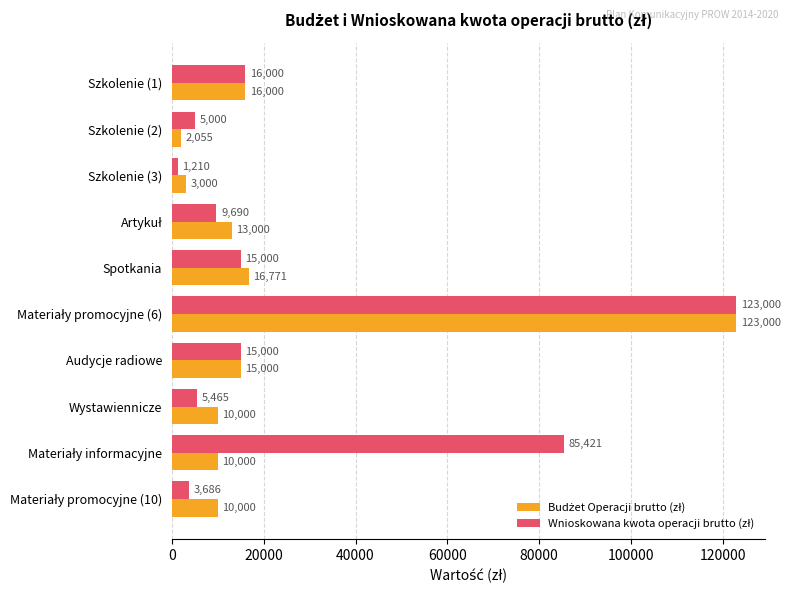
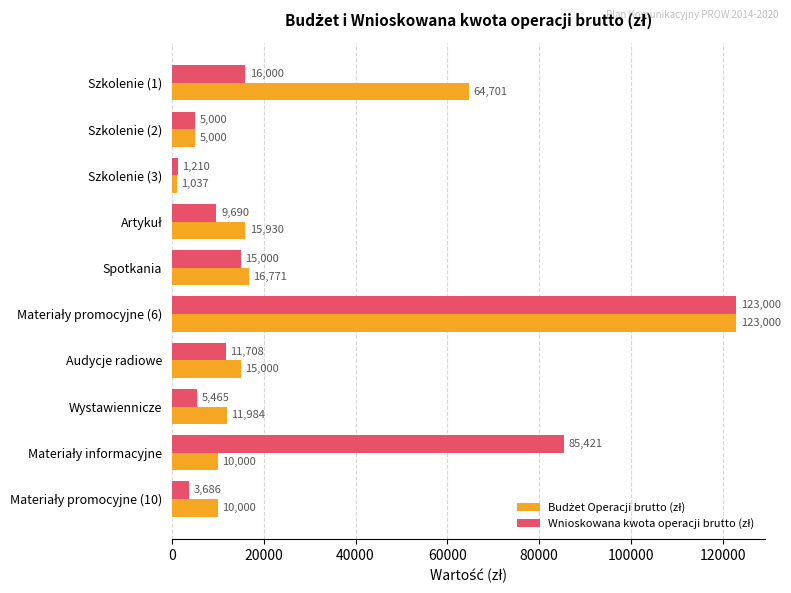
Budżet Operacji brutto (zł), Szkolenie (1): 16,000 -> 64,701
Budżet Operacji brutto (zł), Szkolenie (2): 2,055 -> 5,000
Budżet Operacji brutto (zł), Szkolenie (3): 3,000 -> 1,037
Budżet Operacji brutto (zł), Artykuł: 13,000 -> 15,930
Wnioskowana kwota operacji brutto (zł), Audycje radiowe: 15,000 -> 11,708
Budżet Operacji brutto (zł), Wystawiennicze: 10,000 -> 11,984
